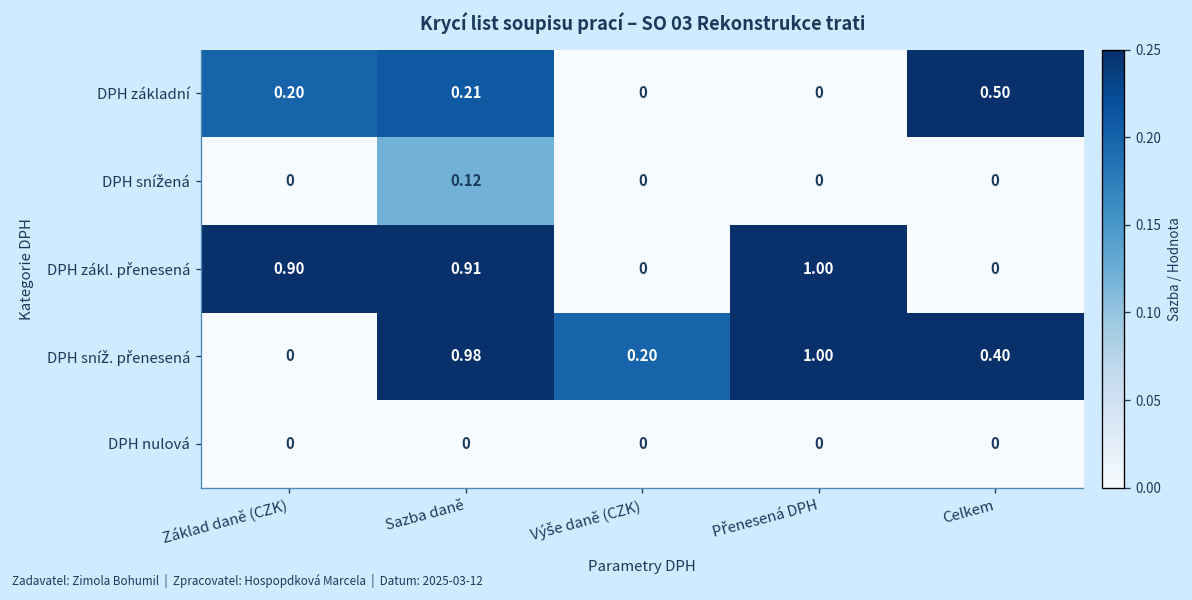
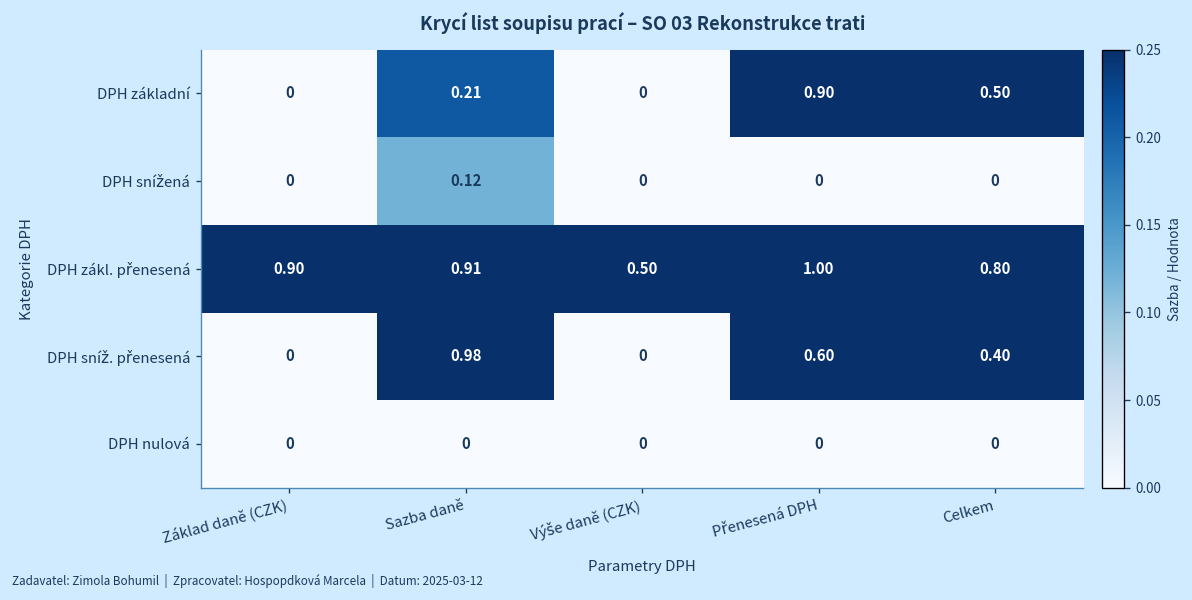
DPH základní, Základ daně (CZK): 0.20 -> 0
DPH základní, Přenesená DPH: 0 -> 0.90
DPH zákl. přenesená, Výše daně (CZK): 0 -> 0.50
DPH zákl. přenesená, Celkem: 0 -> 0.80
DPH sníž. přenesená, Výše daně (CZK): 0.20 -> 0
DPH sníž. přenesená, Přenesená DPH: 1.00 -> 0.60
